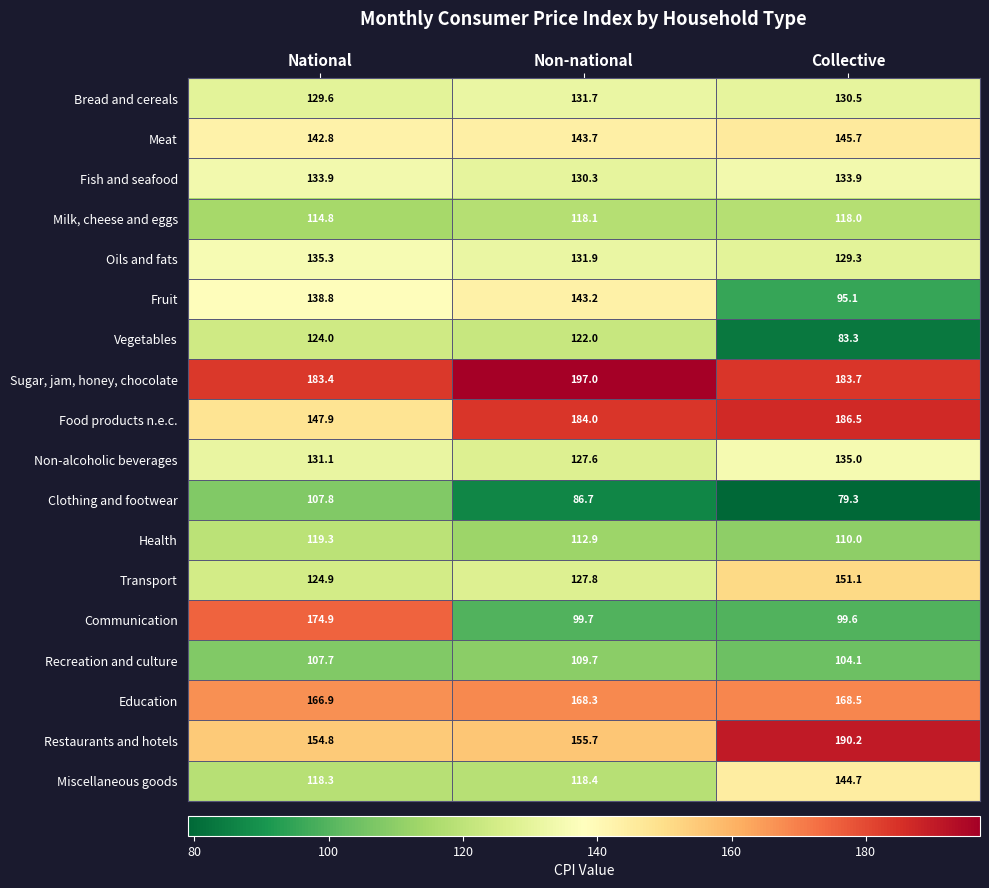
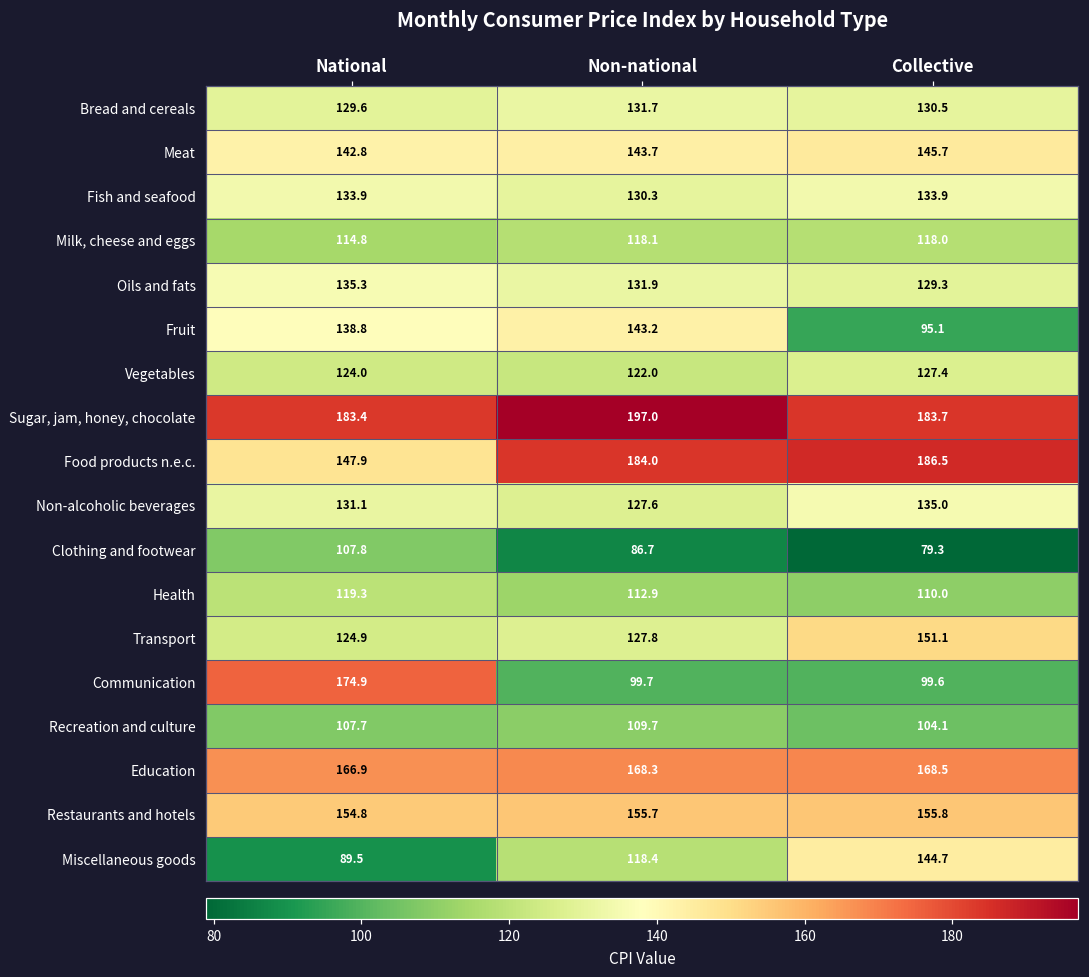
Vegetables, Collective: 83.3 -> 127.4
Restaurants and hotels, Collective: 190.2 -> 155.8
Miscellaneous goods, National: 118.3 -> 89.5
